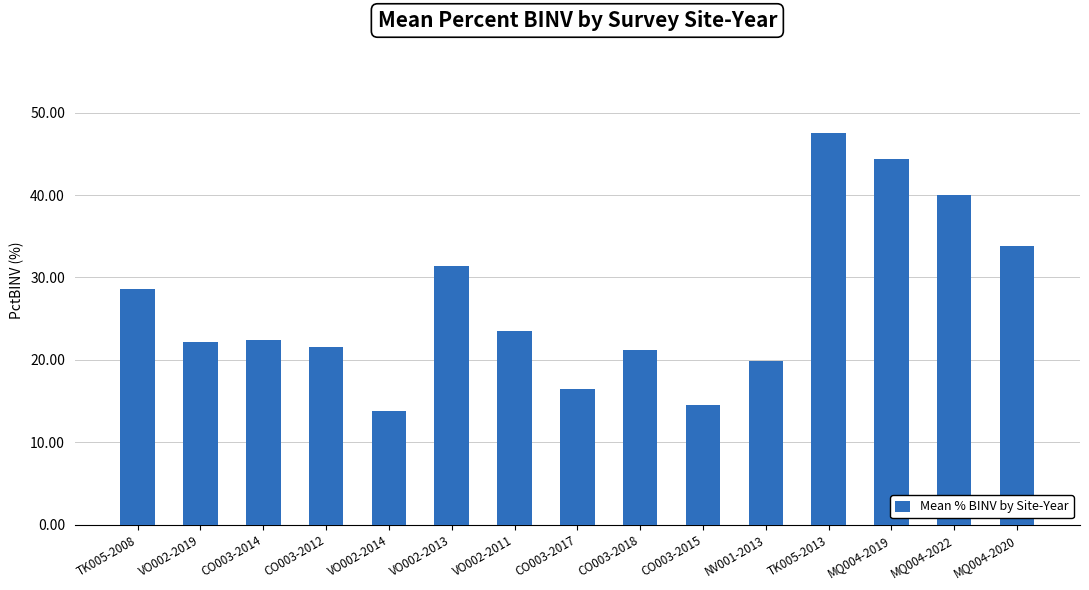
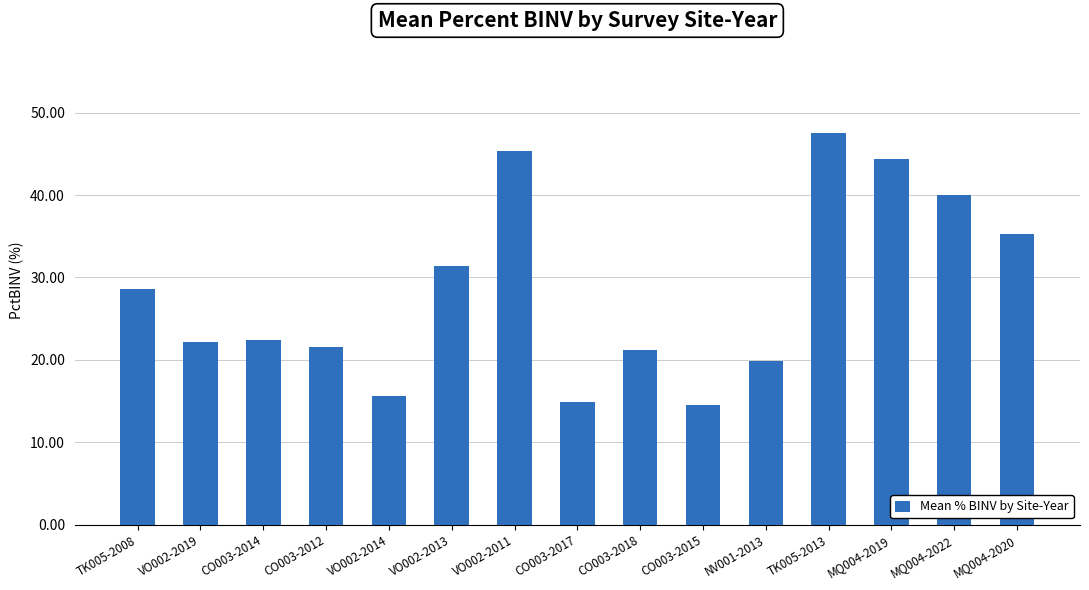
VO002-2014: 14 -> 16
VO002-2011: 24 -> 45
CO003-2017: 16 -> 15
MQ004-2020: 34 -> 35
